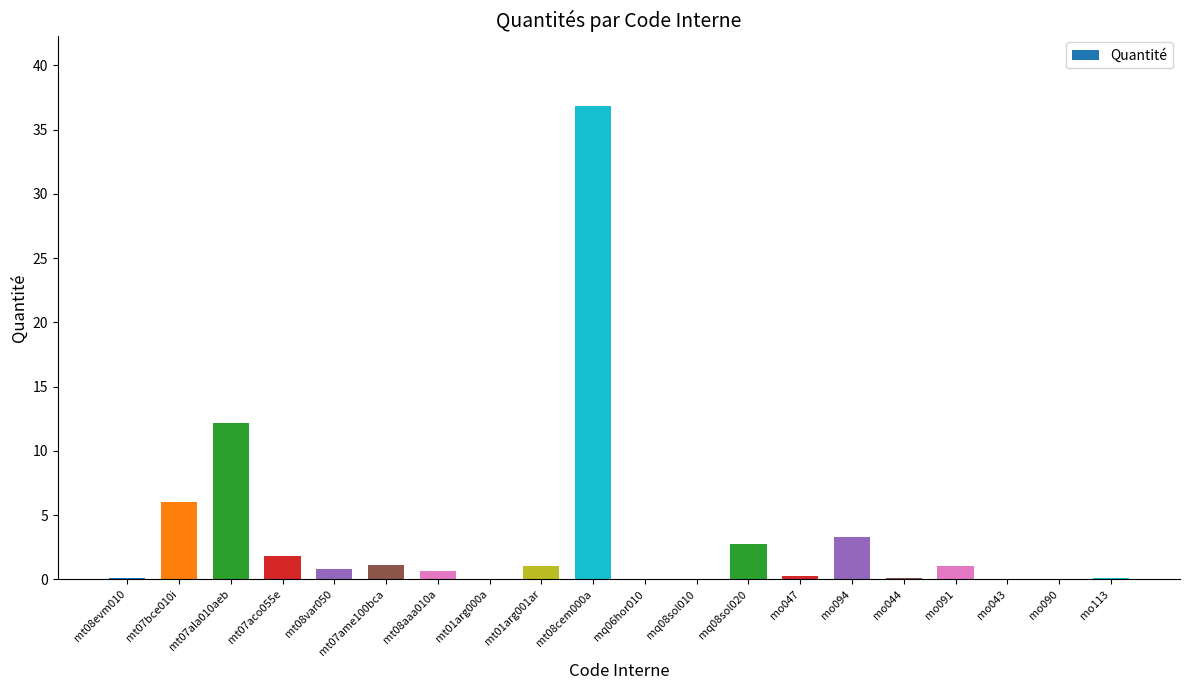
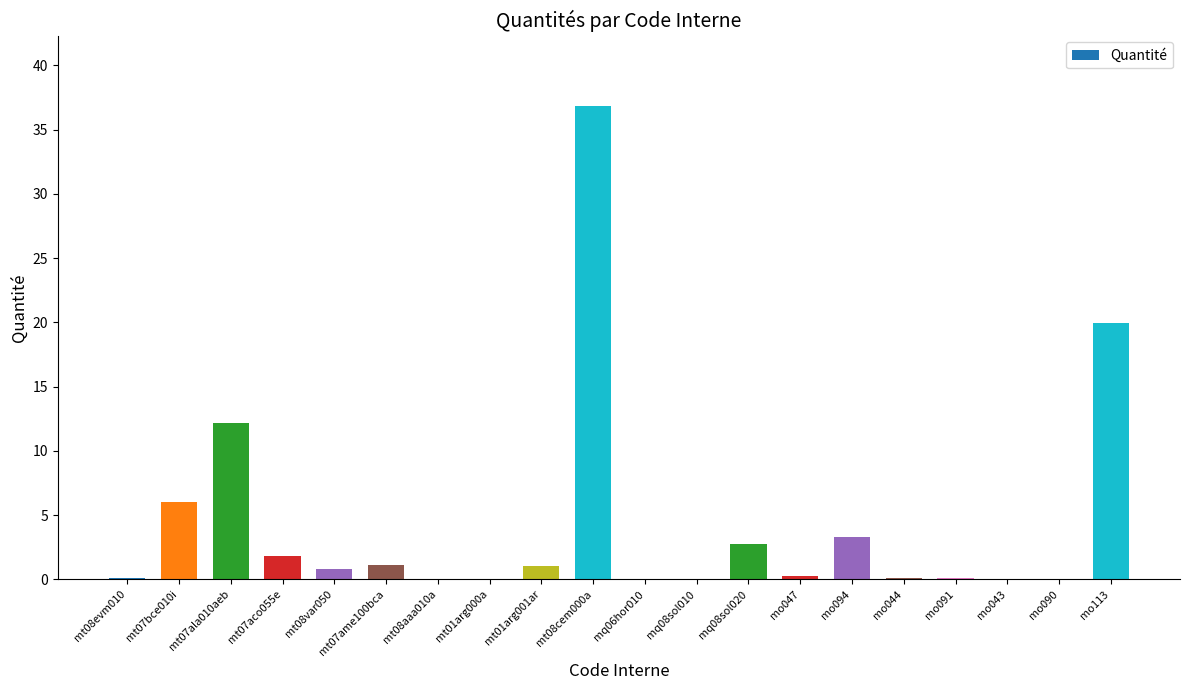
mt08aaa010a: 0.6 -> 0.0
mo091: 1.0 -> 0.1
mo113: 0.1 -> 19.9
